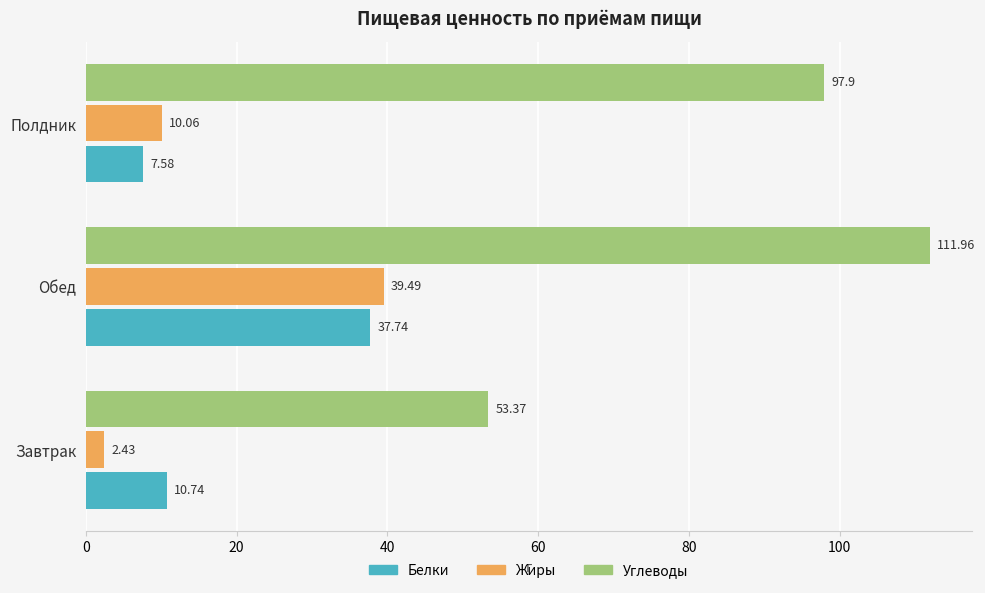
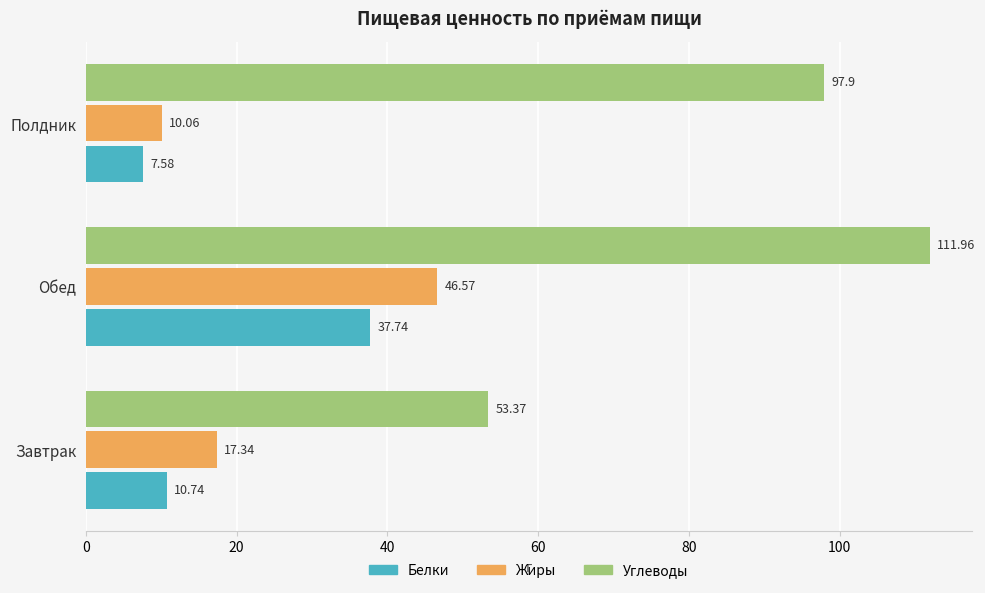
Жиры, Обед: 39.49 -> 46.57
Жиры, Завтрак: 2.43 -> 17.34
